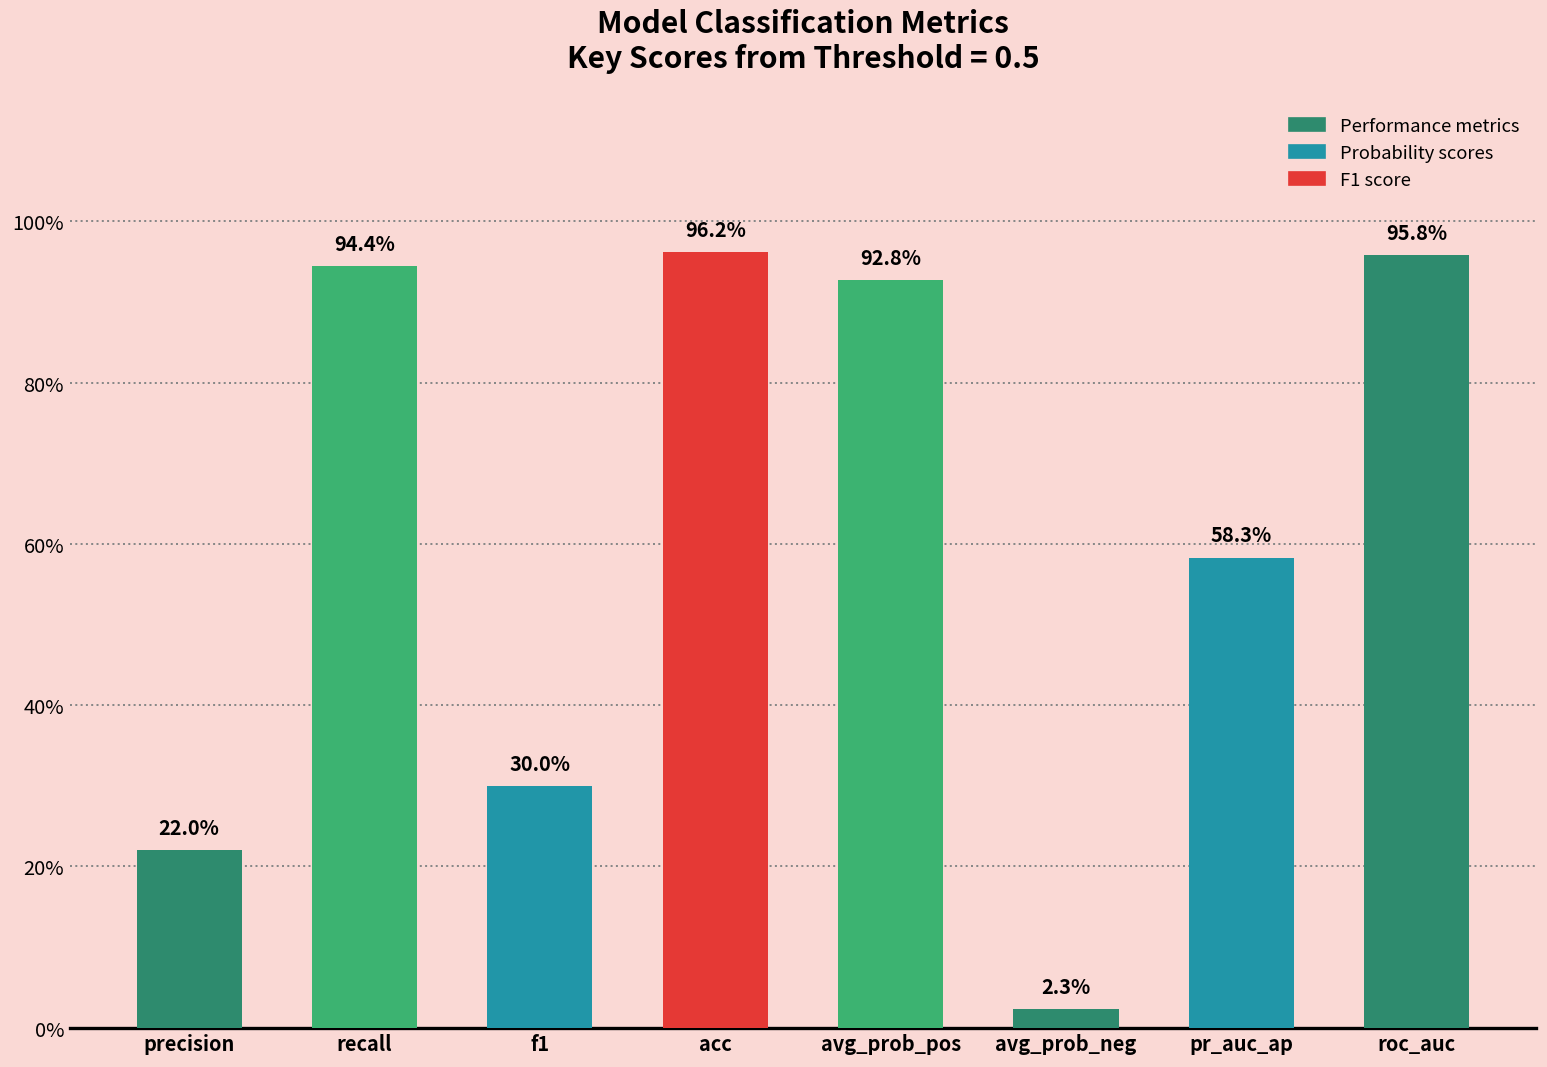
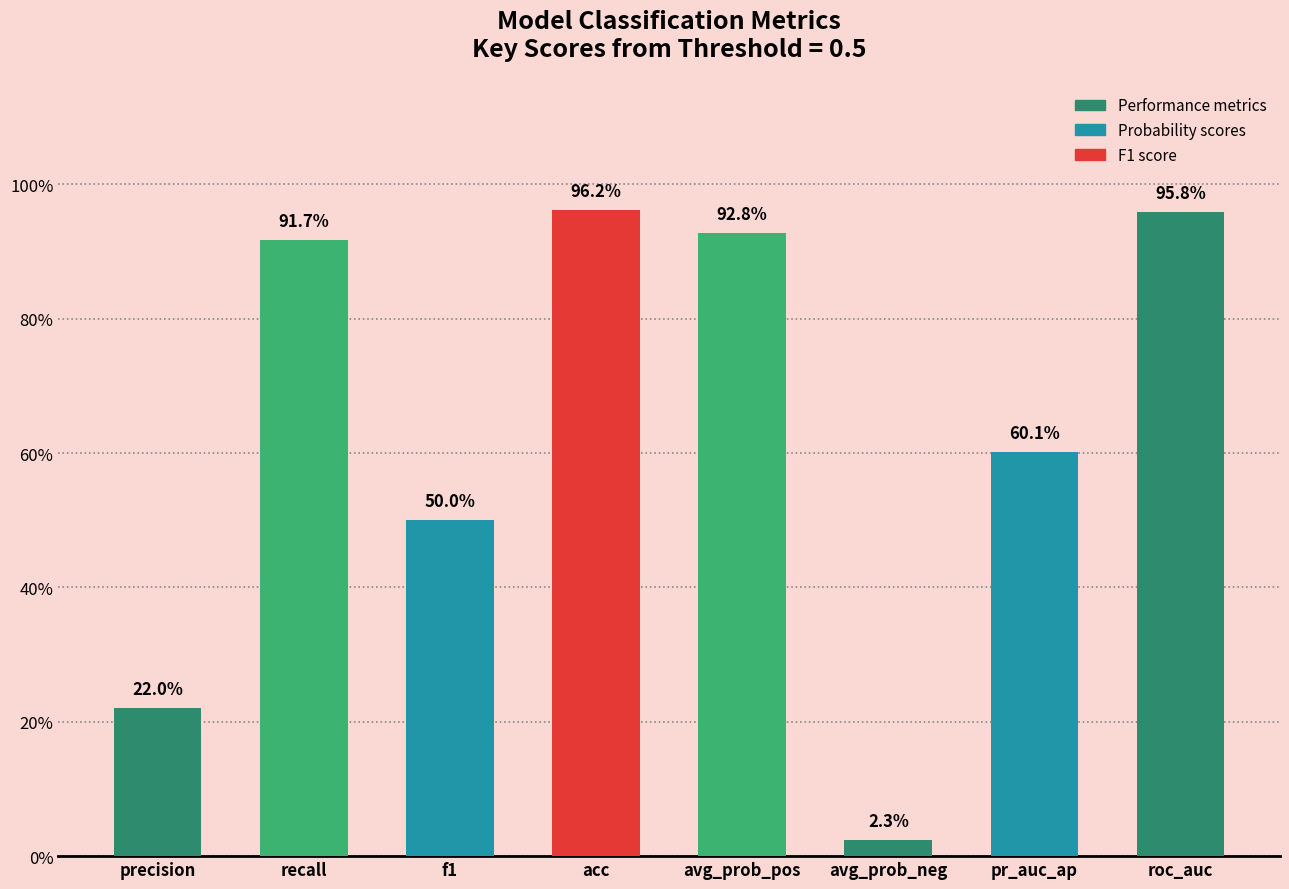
recall: 94.4% -> 91.7%
f1: 30.0% -> 50.0%
pr_auc_ap: 58.3% -> 60.1%
